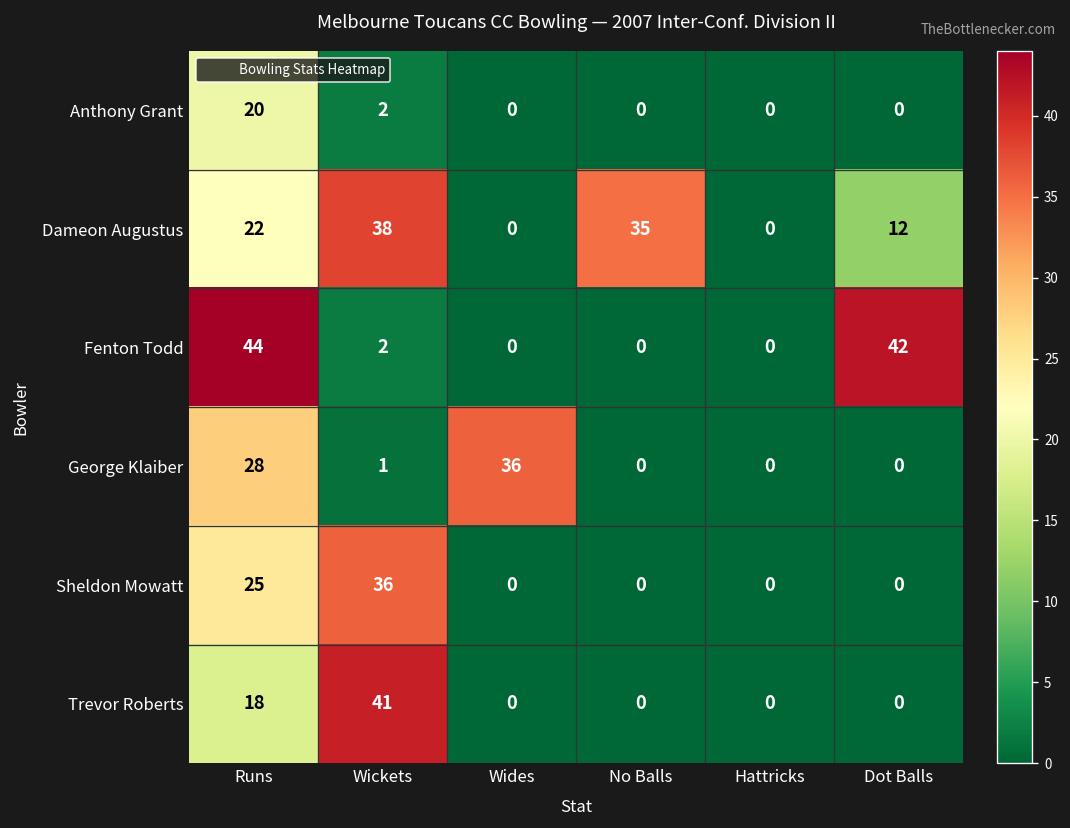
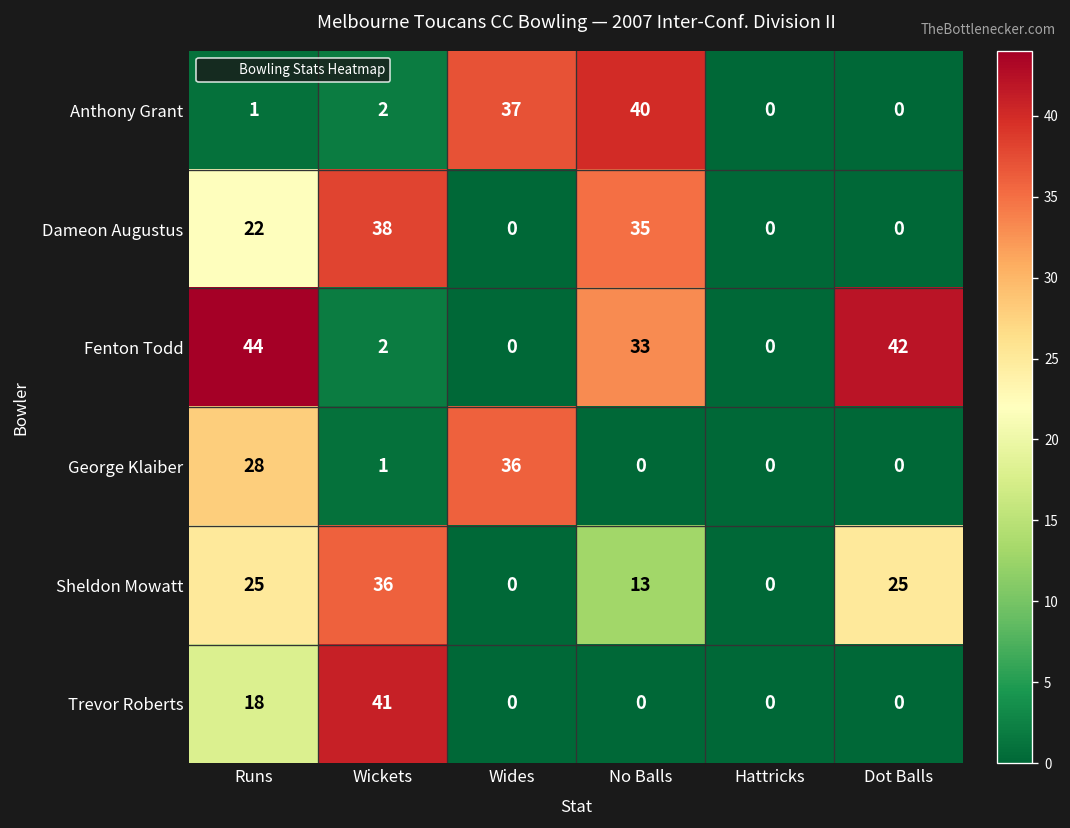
Anthony Grant, Runs: 20 -> 1
Anthony Grant, Wides: 0 -> 37
Anthony Grant, No Balls: 0 -> 40
Dameon Augustus, Dot Balls: 12 -> 0
Fenton Todd, No Balls: 0 -> 33
Sheldon Mowatt, No Balls: 0 -> 13
Sheldon Mowatt, Dot Balls: 0 -> 25
